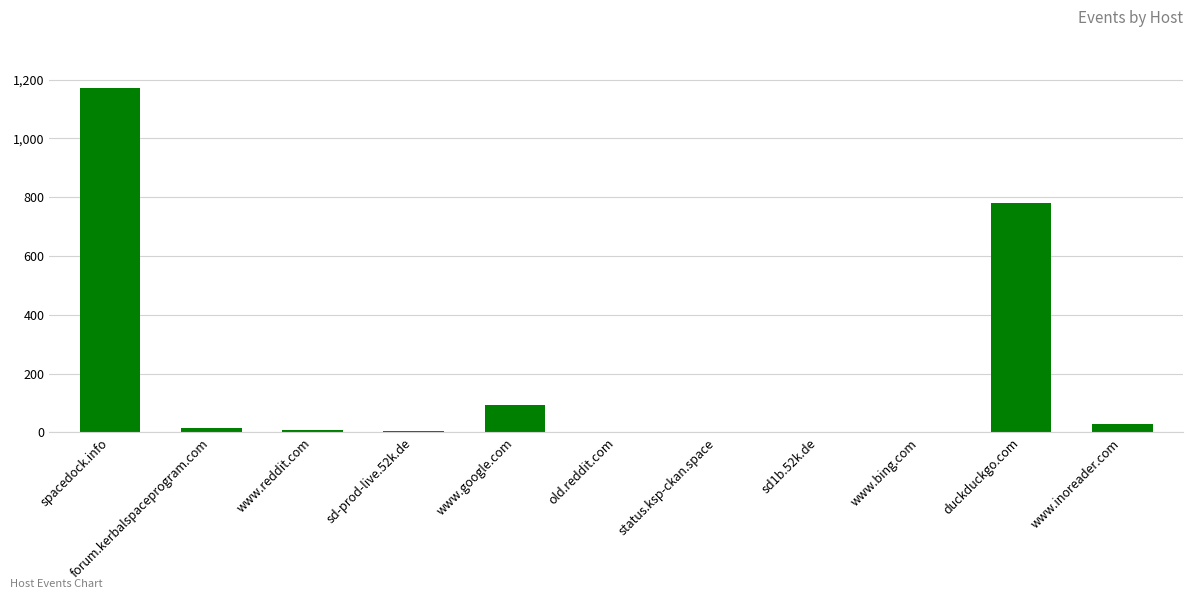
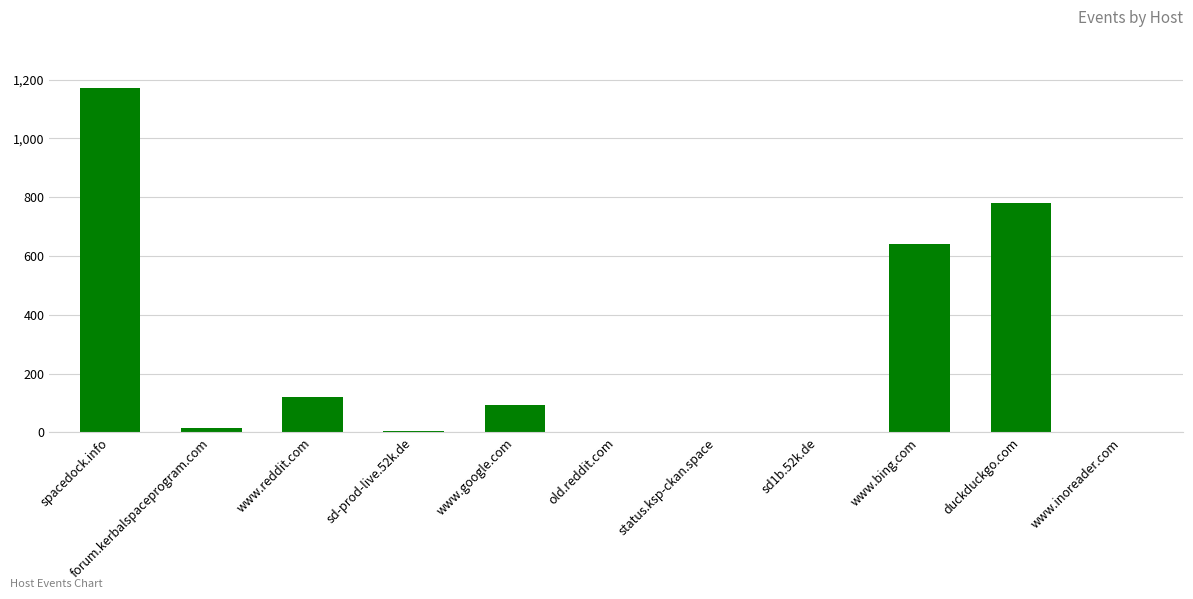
www.reddit.com: 10 -> 120
www.bing.com: 0 -> 640
www.inoreader.com: 30 -> 0
